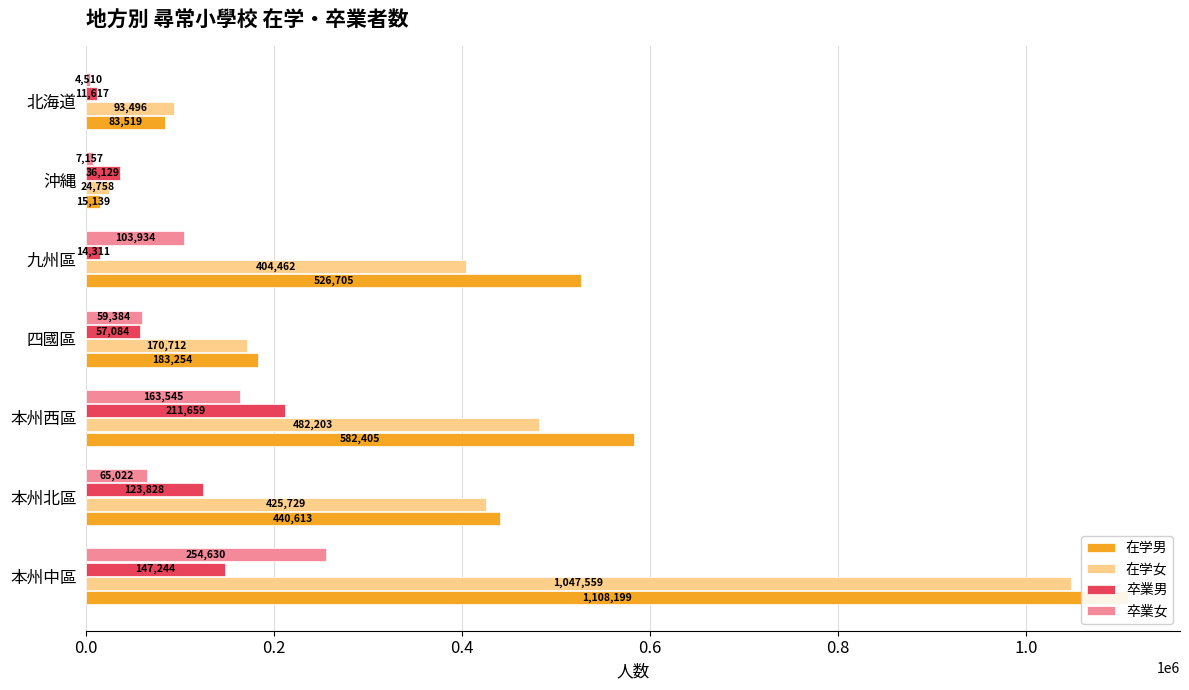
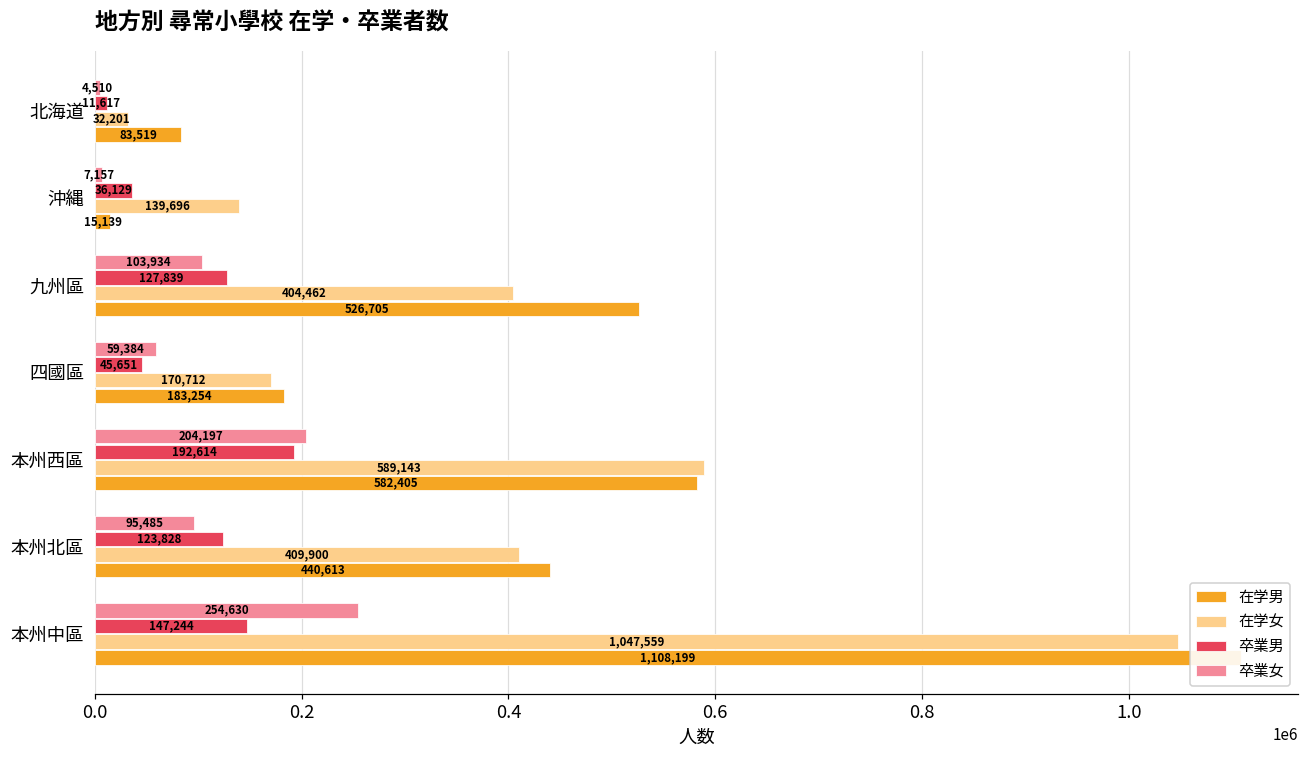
在学女, 北海道: 93,496 -> 32,201
在学女, 沖縄: 24,758 -> 139,696
卒業男, 九州區: 14,311 -> 127,839
卒業男, 四國區: 57,084 -> 45,651
卒業女, 本州西區: 163,545 -> 204,197
卒業男, 本州西區: 211,659 -> 192,614
在学女, 本州西區: 482,203 -> 589,143
卒業女, 本州北區: 65,022 -> 95,485
在学女, 本州北區: 425,729 -> 409,900
